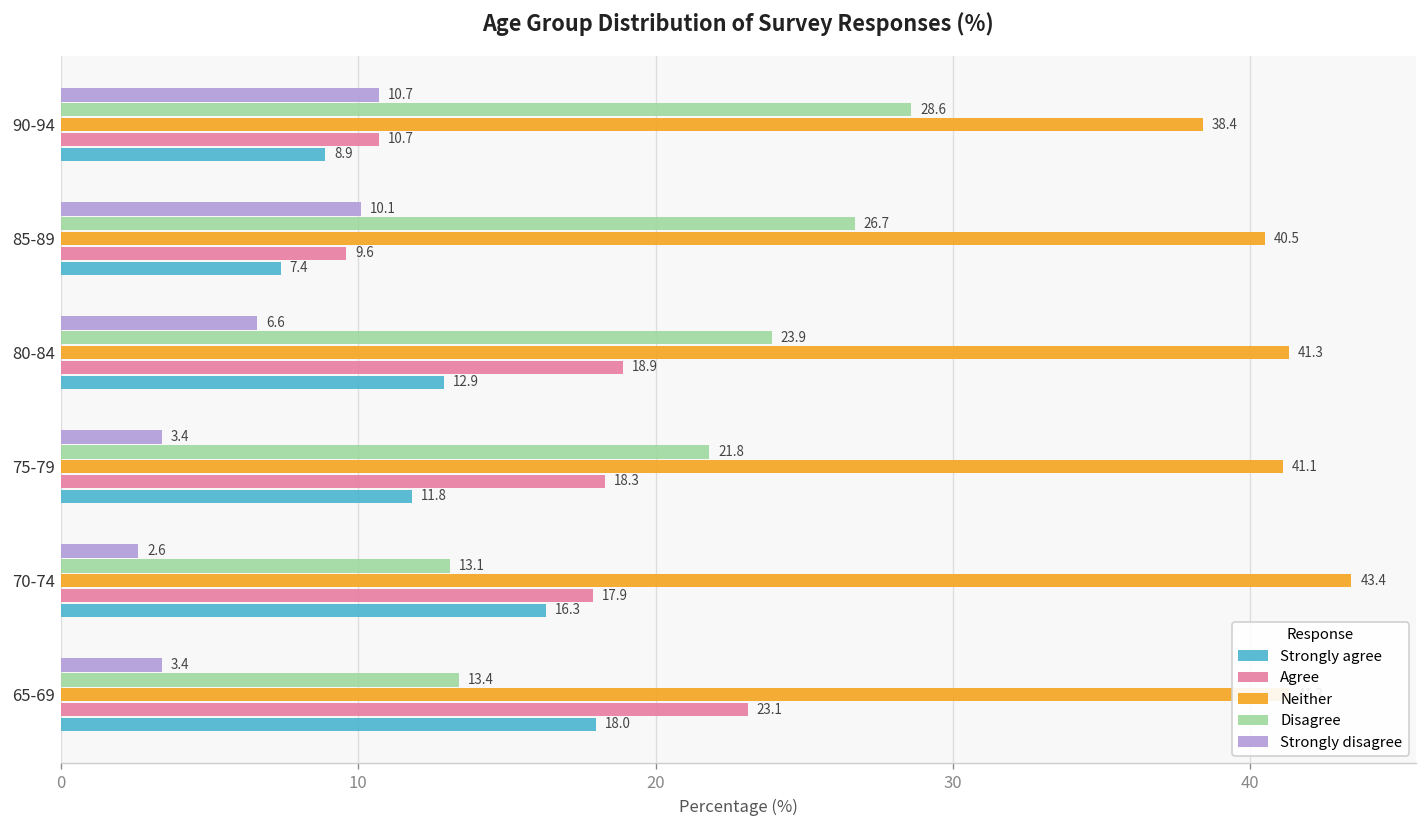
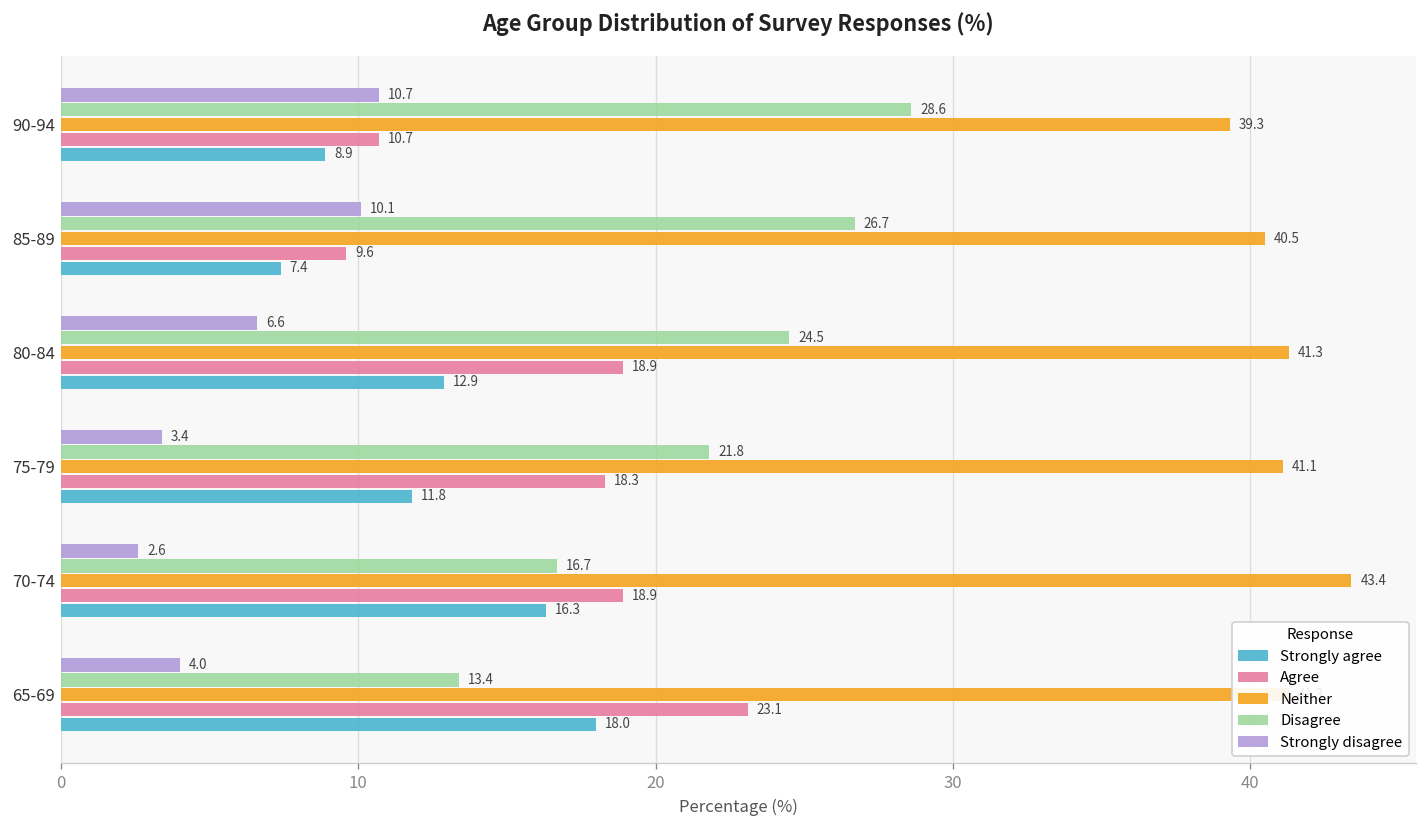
Neither, 90-94: 38.4 -> 39.3
Disagree, 80-84: 23.9 -> 24.5
Disagree, 70-74: 13.1 -> 16.7
Agree, 70-74: 17.9 -> 18.9
Strongly disagree, 65-69: 3.4 -> 4.0
